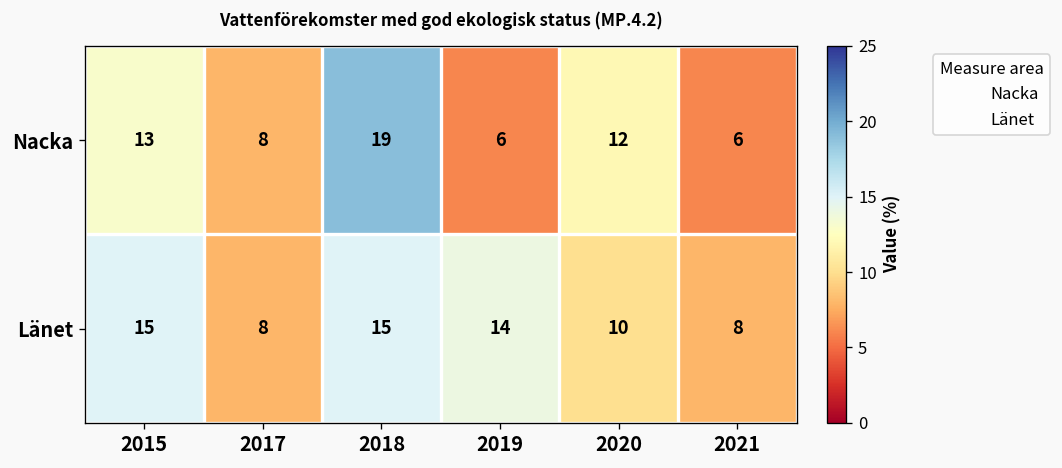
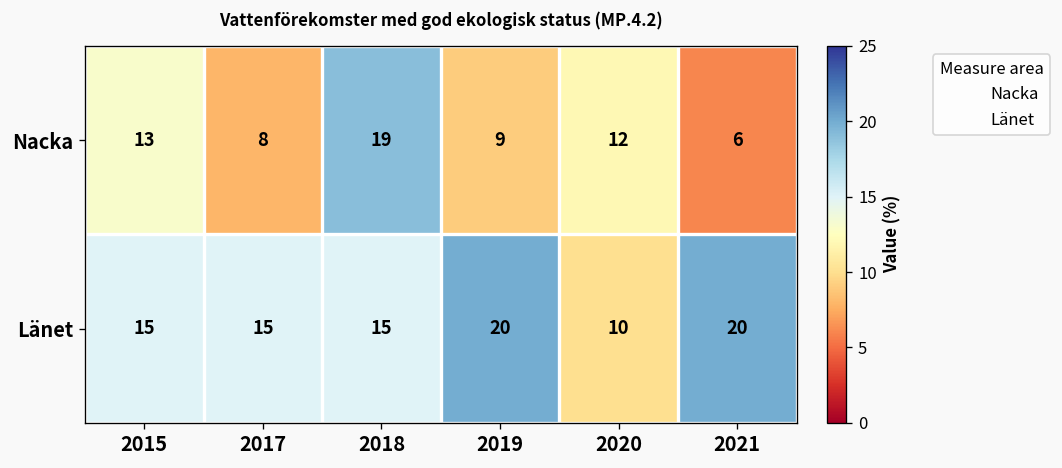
Nacka, 2019: 6 -> 9
Länet, 2017: 8 -> 15
Länet, 2019: 14 -> 20
Länet, 2021: 8 -> 20
